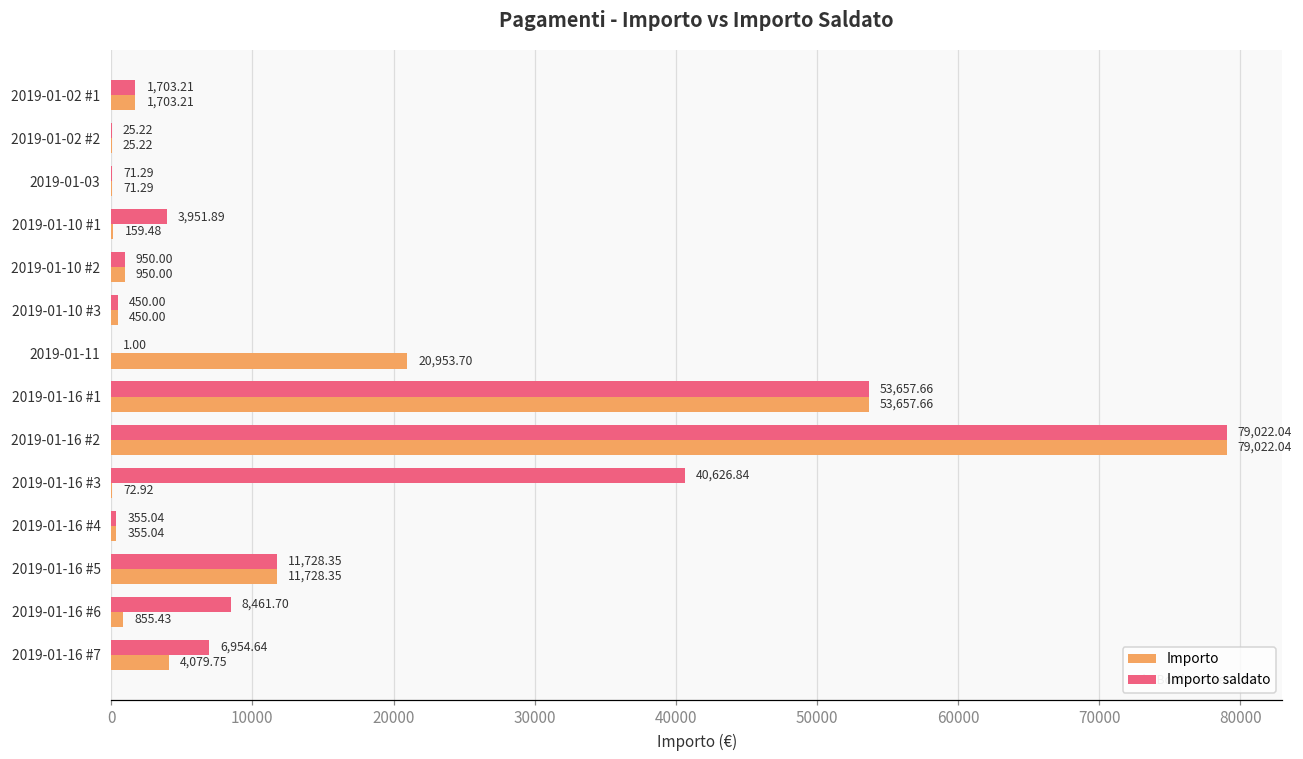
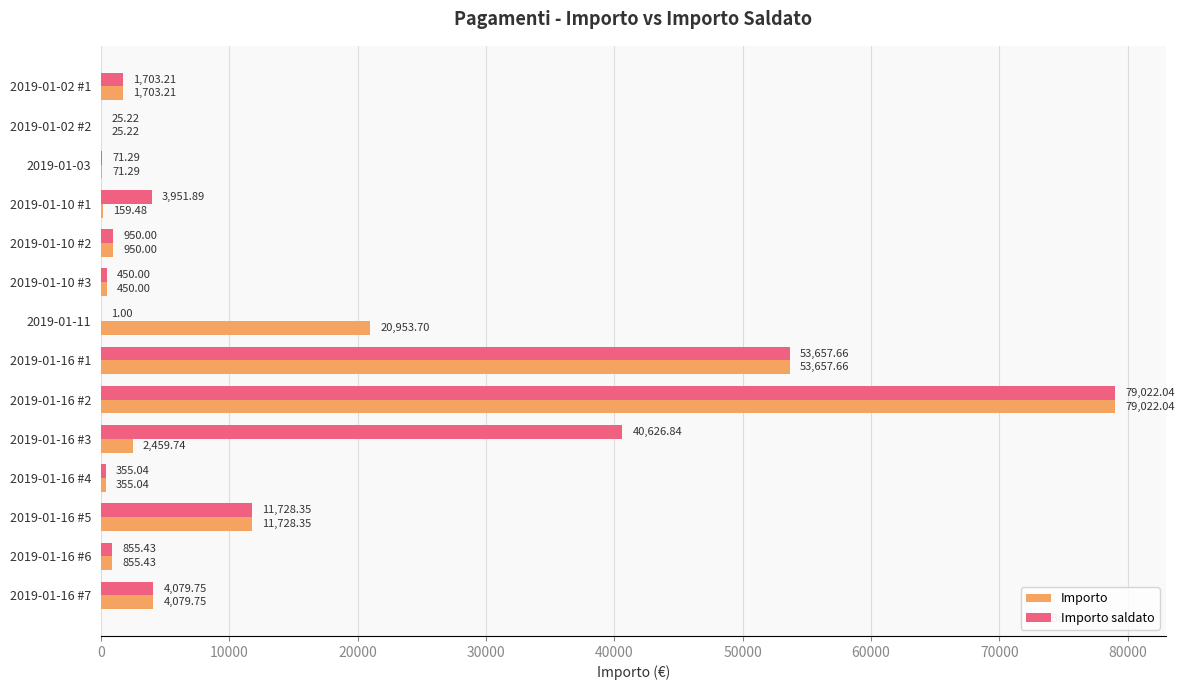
Importo, 2019-01-16 #3: 72.92 -> 2,459.74
Importo saldato, 2019-01-16 #6: 8,461.70 -> 855.43
Importo saldato, 2019-01-16 #7: 6,954.64 -> 4,079.75
